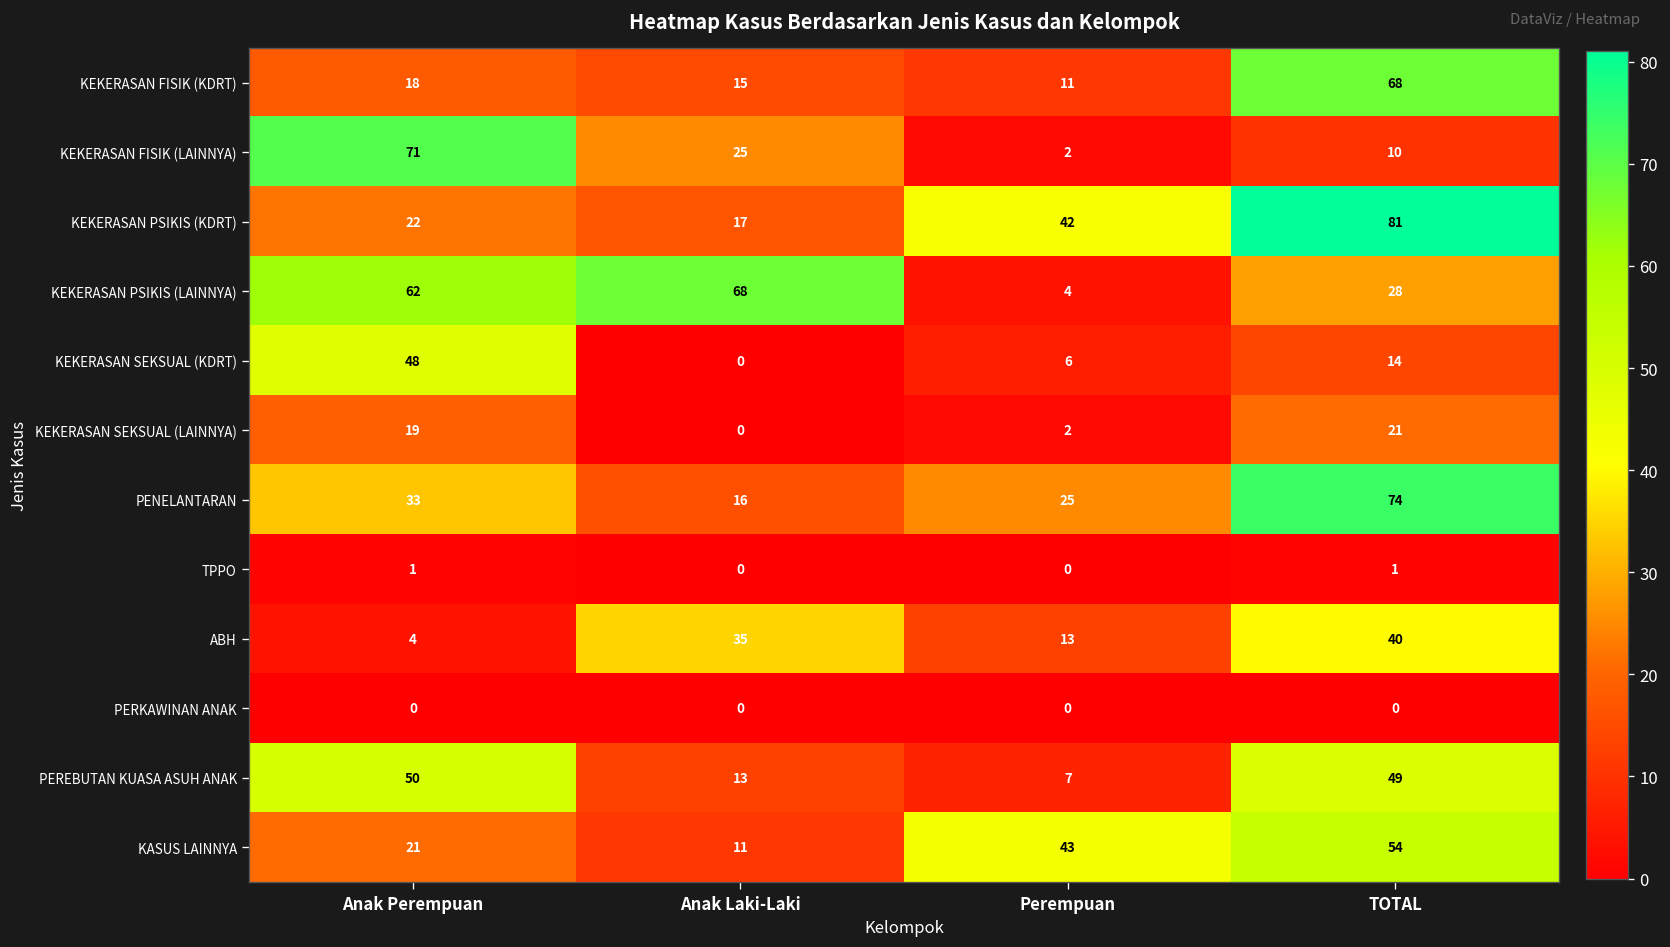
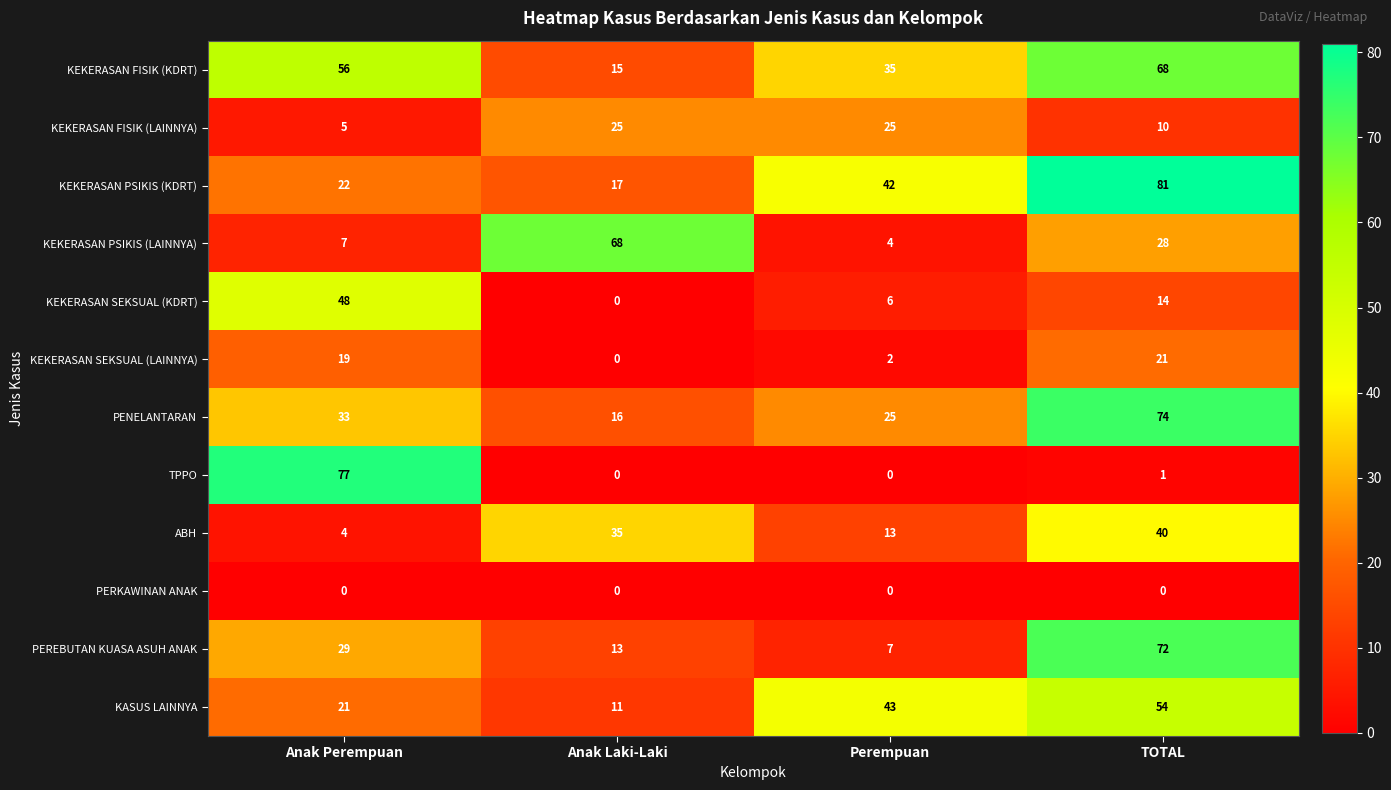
KEKERASAN FISIK (KDRT), Anak Perempuan: 18 -> 56
KEKERASAN FISIK (KDRT), Perempuan: 11 -> 35
KEKERASAN FISIK (LAINNYA), Anak Perempuan: 71 -> 5
KEKERASAN FISIK (LAINNYA), Perempuan: 2 -> 25
KEKERASAN PSIKIS (LAINNYA), Anak Perempuan: 62 -> 7
TPPO, Anak Perempuan: 1 -> 77
PEREBUTAN KUASA ASUH ANAK, Anak Perempuan: 50 -> 29
PEREBUTAN KUASA ASUH ANAK, TOTAL: 49 -> 72
